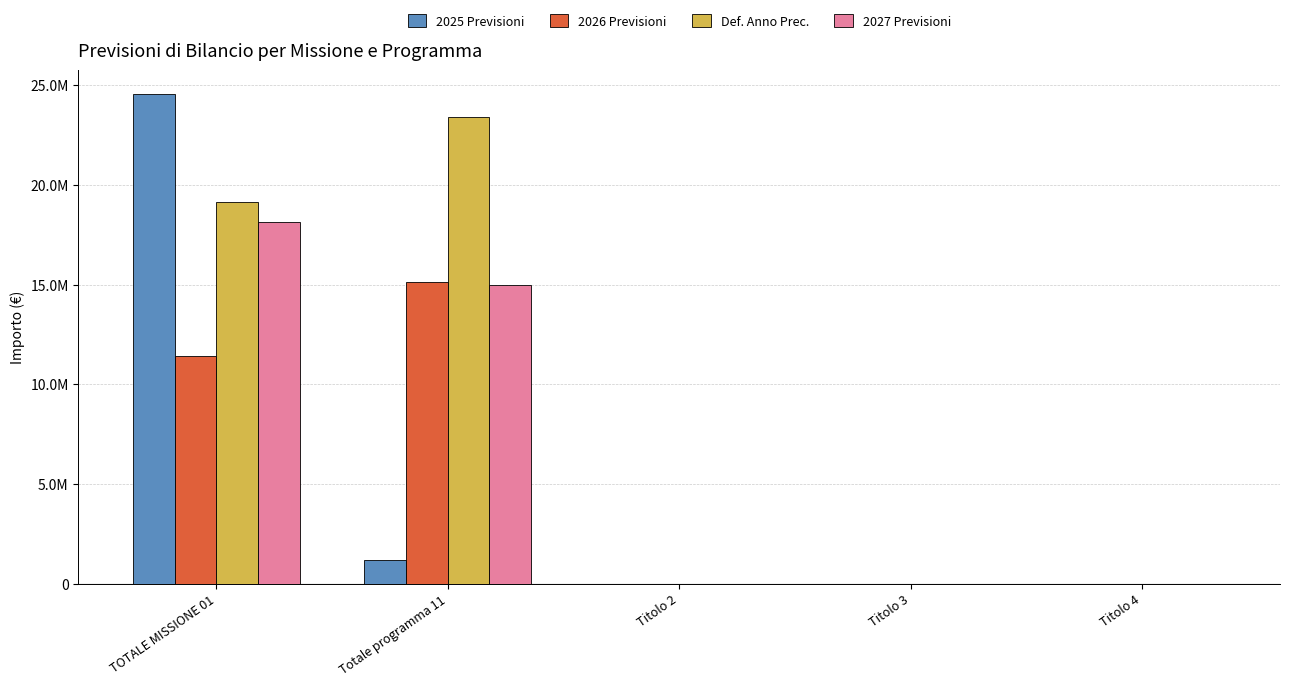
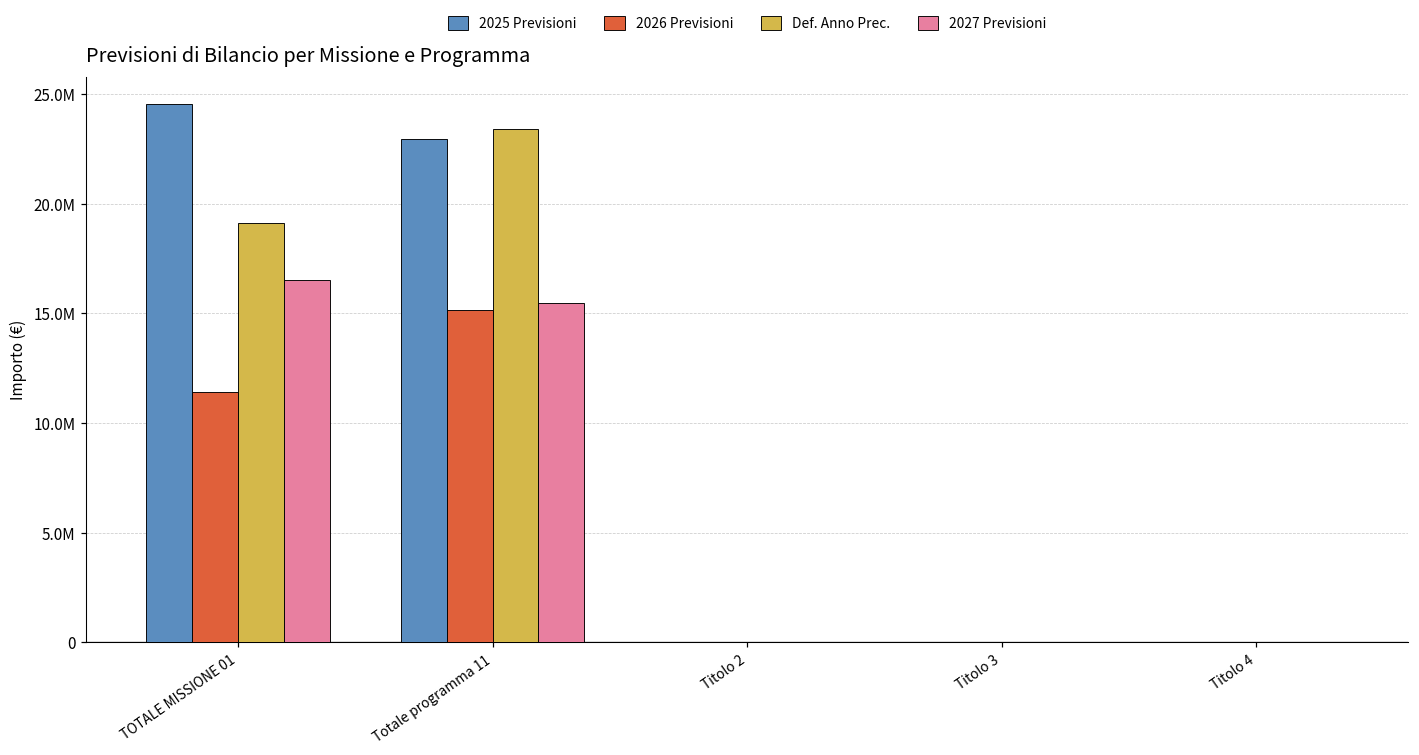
2027 Previsioni, TOTALE MISSIONE 01: 18100000 -> 16500000
2025 Previsioni, Totale programma 11: 1200000 -> 22900000
2027 Previsioni, Totale programma 11: 15000000 -> 15500000
